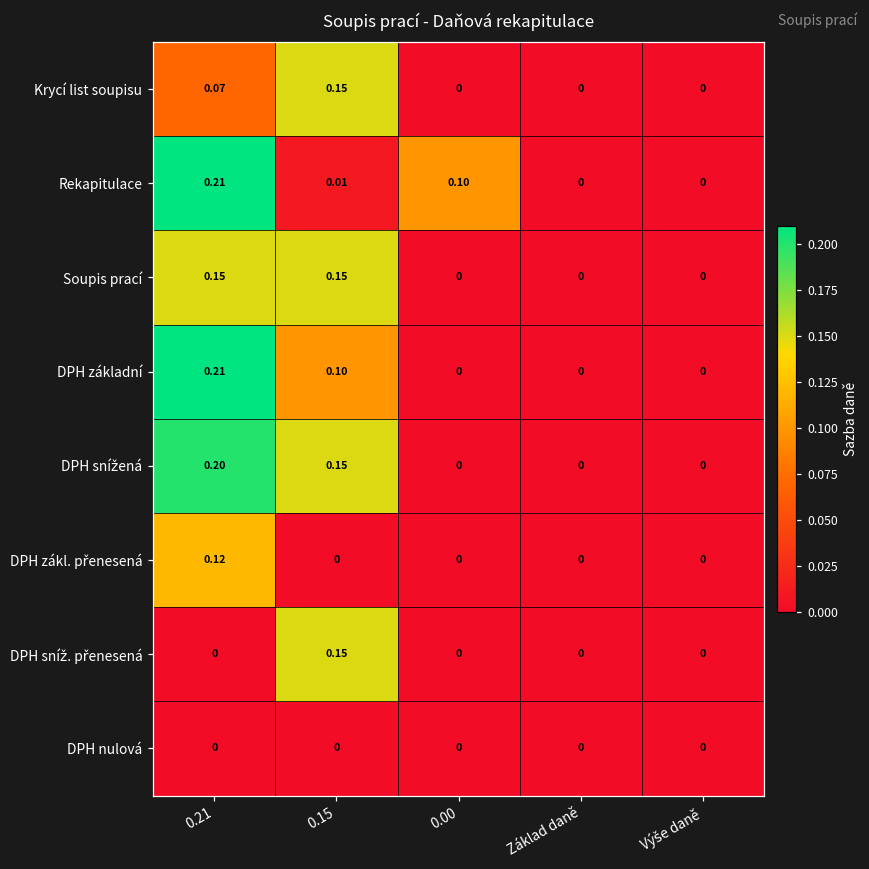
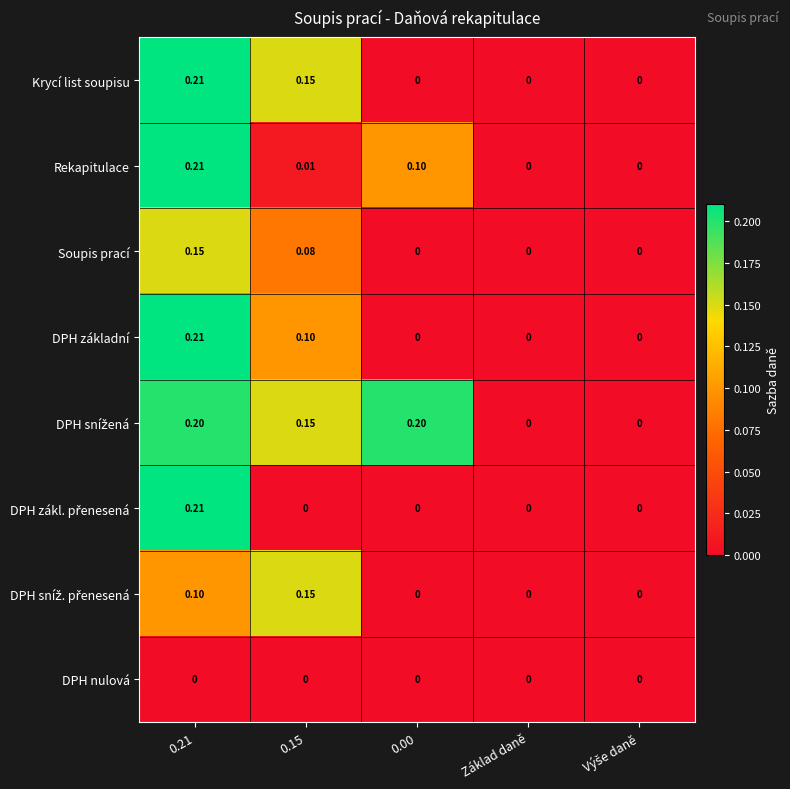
Krycí list soupisu, 0.21: 0.07 -> 0.21
Soupis prací, 0.15: 0.15 -> 0.08
DPH snížená, 0.00: 0 -> 0.20
DPH zákl. přenesená, 0.21: 0.12 -> 0.21
DPH sníž. přenesená, 0.21: 0 -> 0.10
